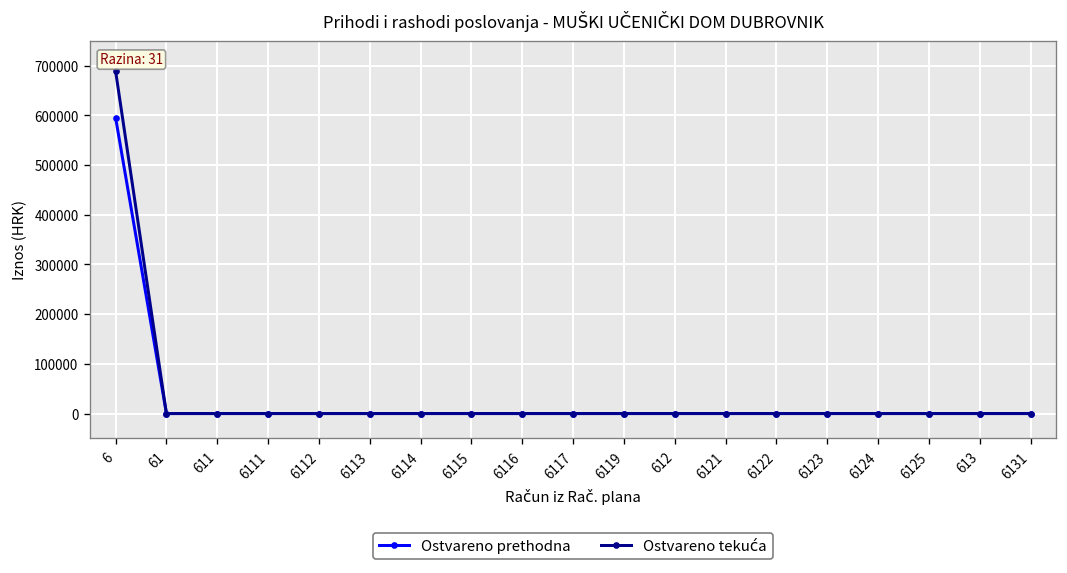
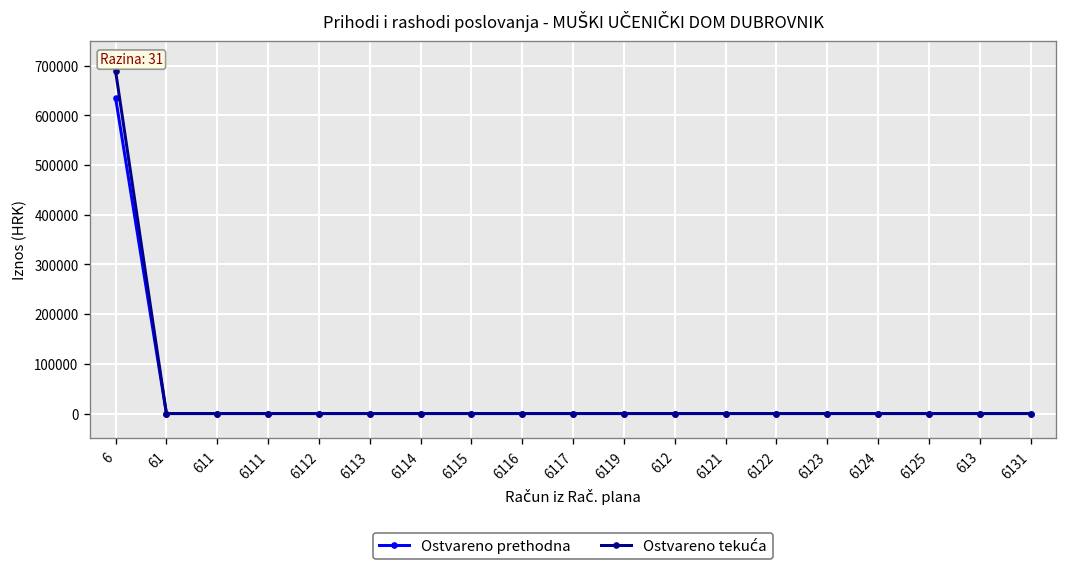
Ostvareno prethodna, 6: 590000 -> 630000
